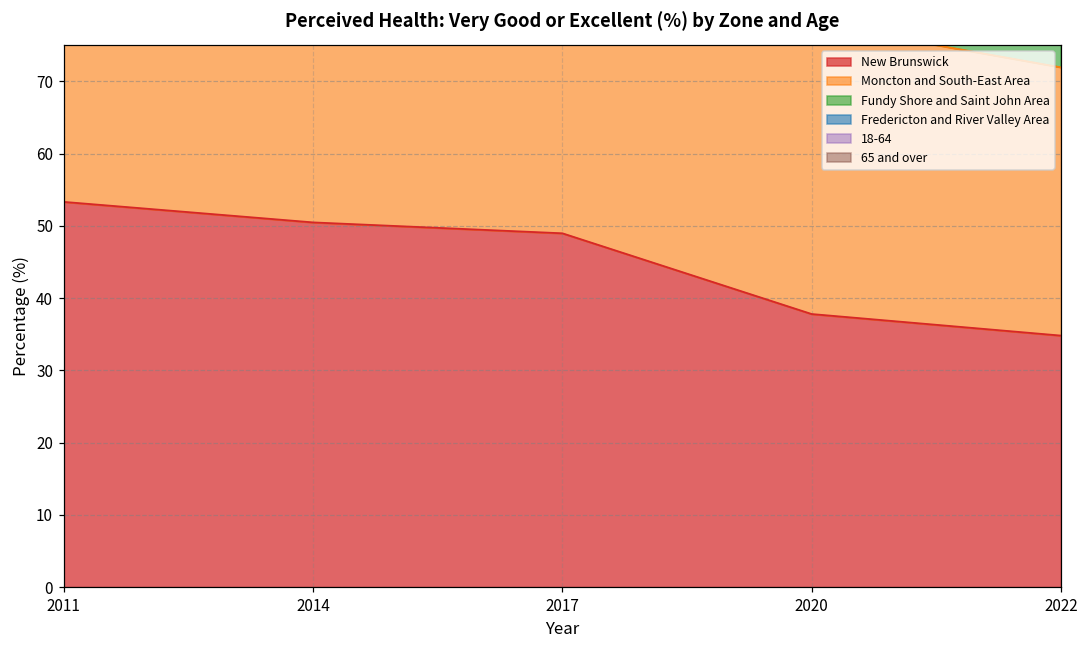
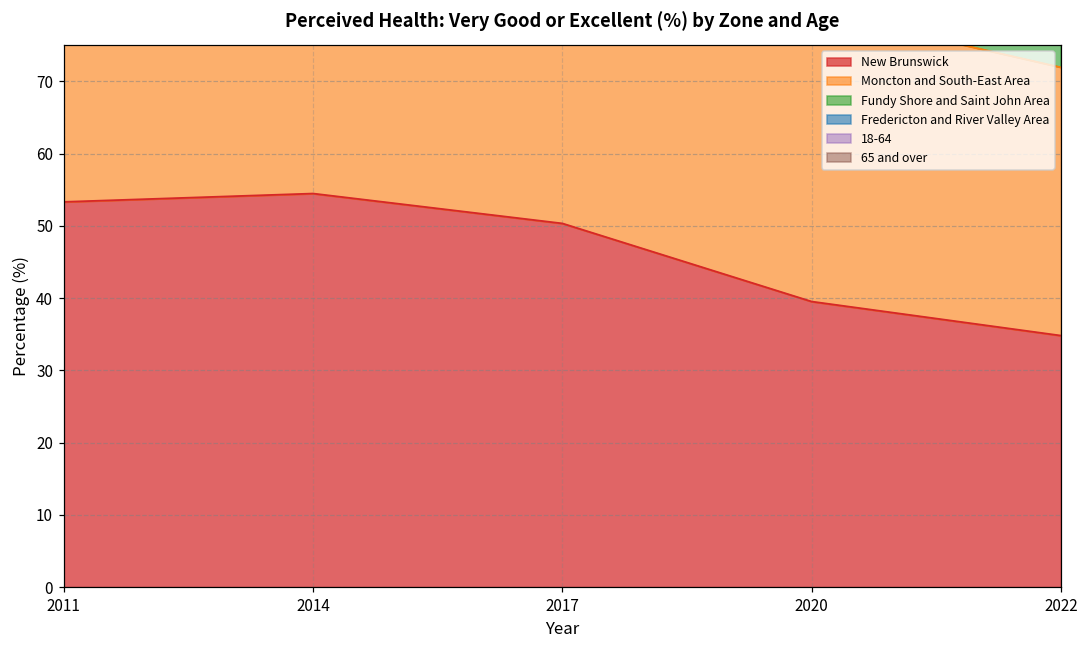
New Brunswick, 2014: 50 -> 54
New Brunswick, 2017: 49 -> 50
New Brunswick, 2020: 38 -> 40
